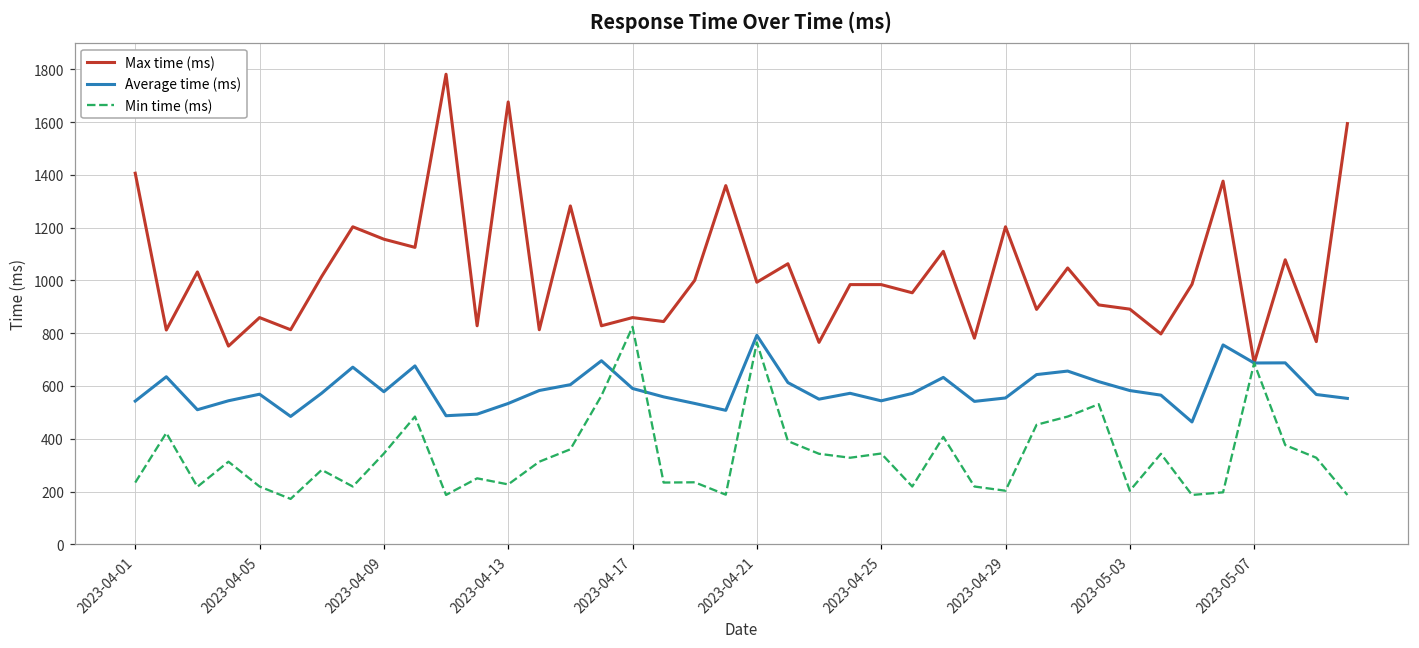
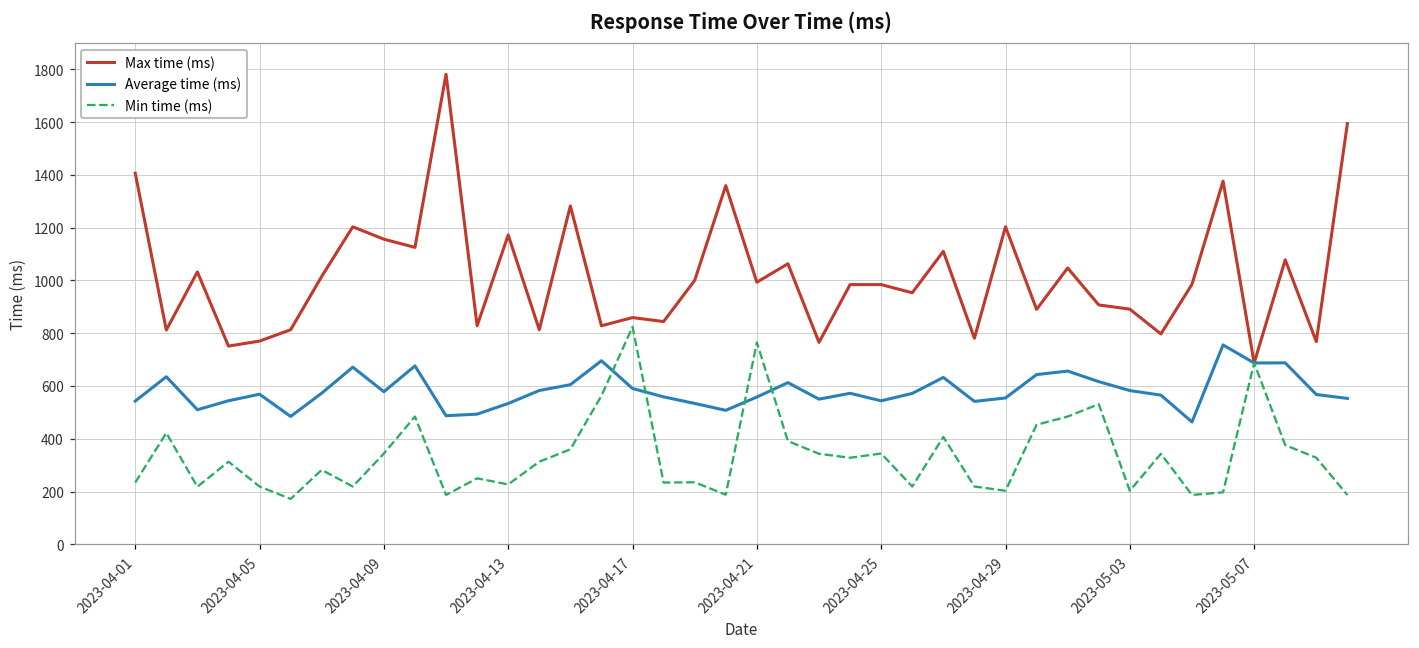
Max time (ms), 2023-04-05: 860 -> 770
Max time (ms), 2023-04-13: 1680 -> 1170
Average time (ms), 2023-04-21: 790 -> 560
